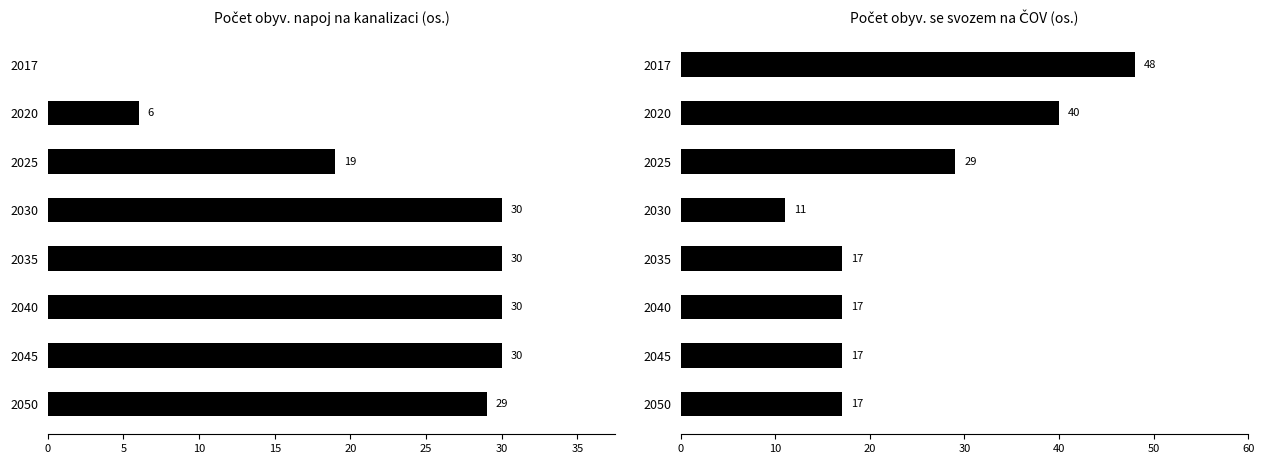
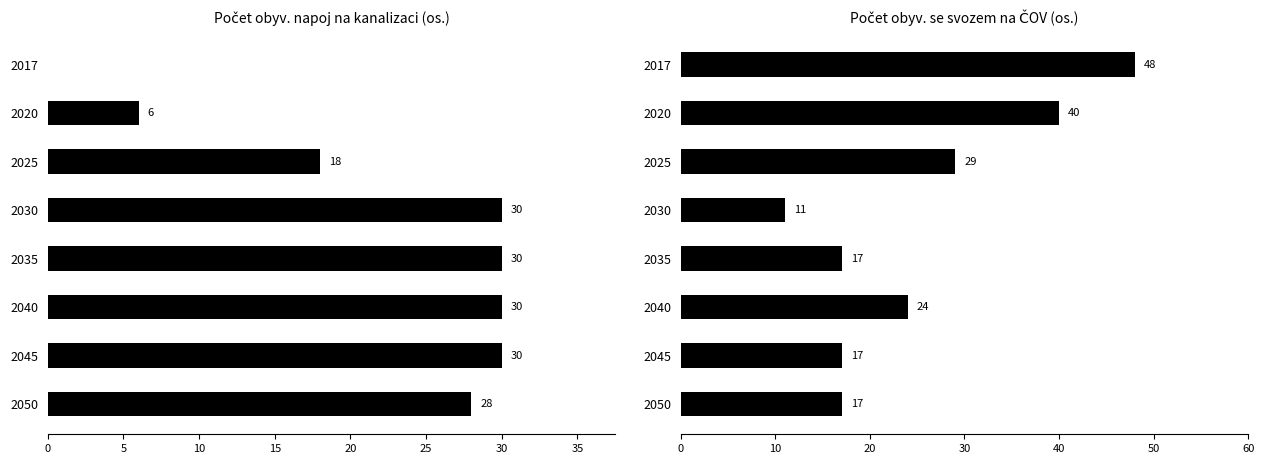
Počet obyv. napoj na kanalizaci (os.), 2025: 19 -> 18
Počet obyv. napoj na kanalizaci (os.), 2050: 29 -> 28
Počet obyv. se svozem na ČOV (os.), 2040: 17 -> 24
